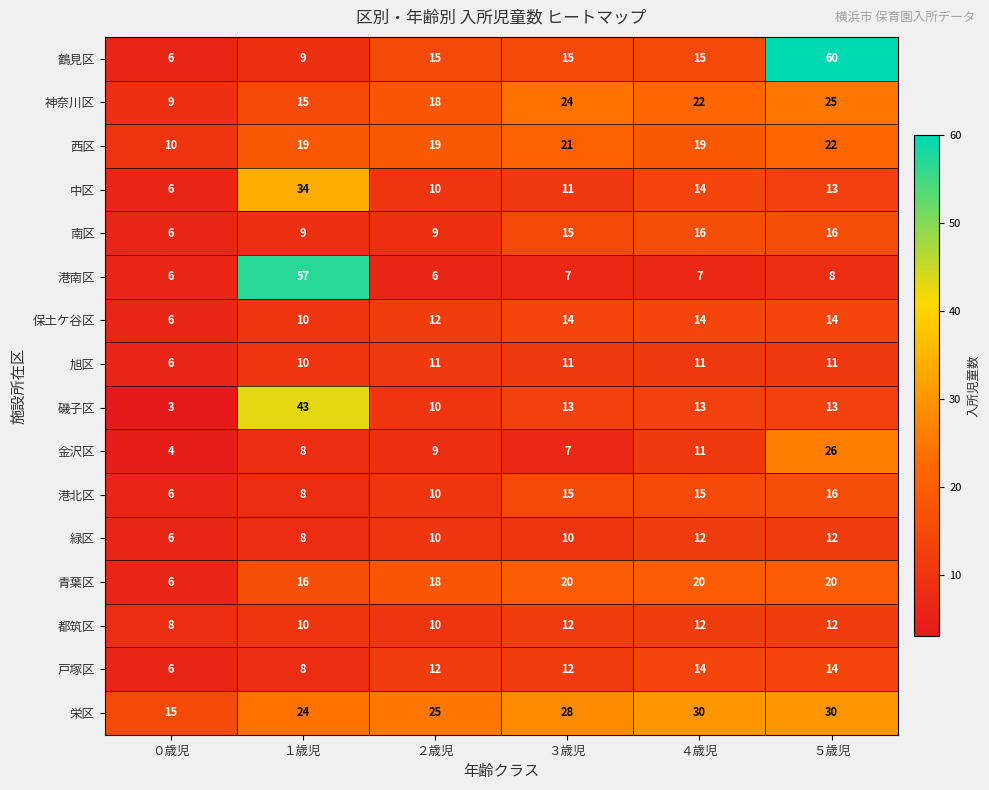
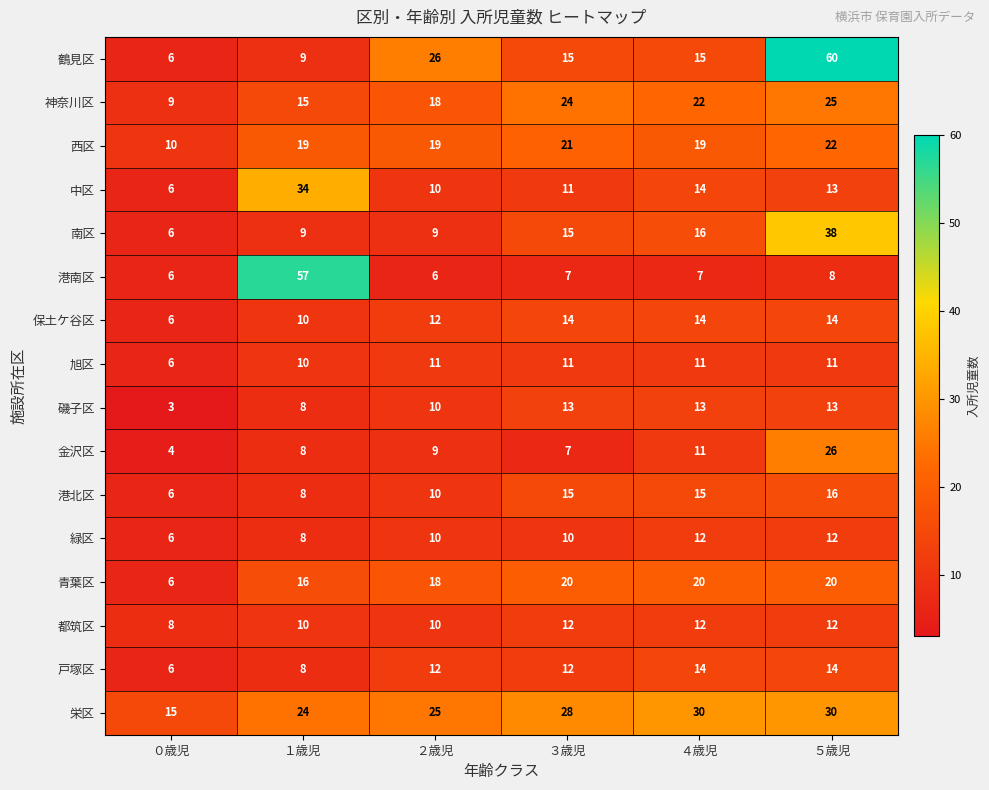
鶴見区, ２歳児: 15 -> 26
南区, ５歳児: 16 -> 38
磯子区, １歳児: 43 -> 8
